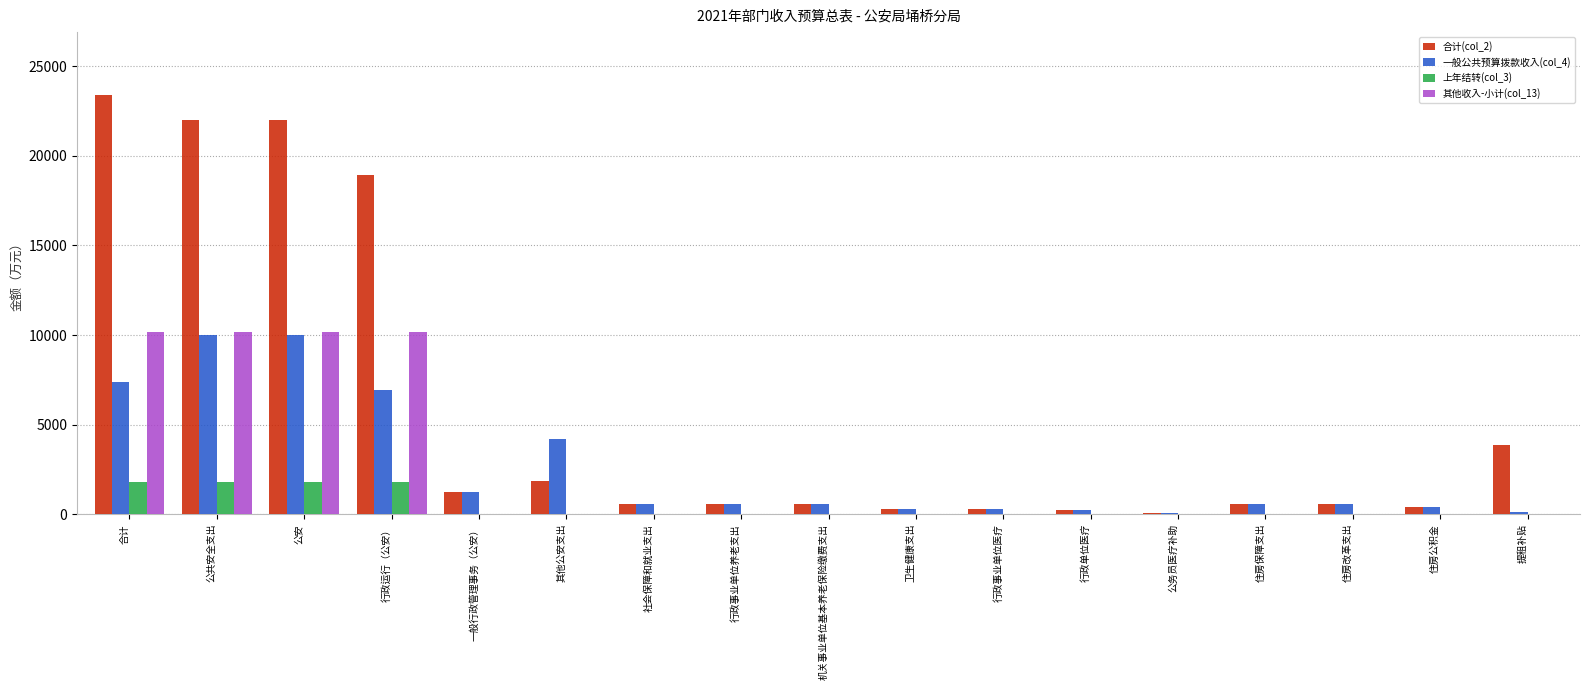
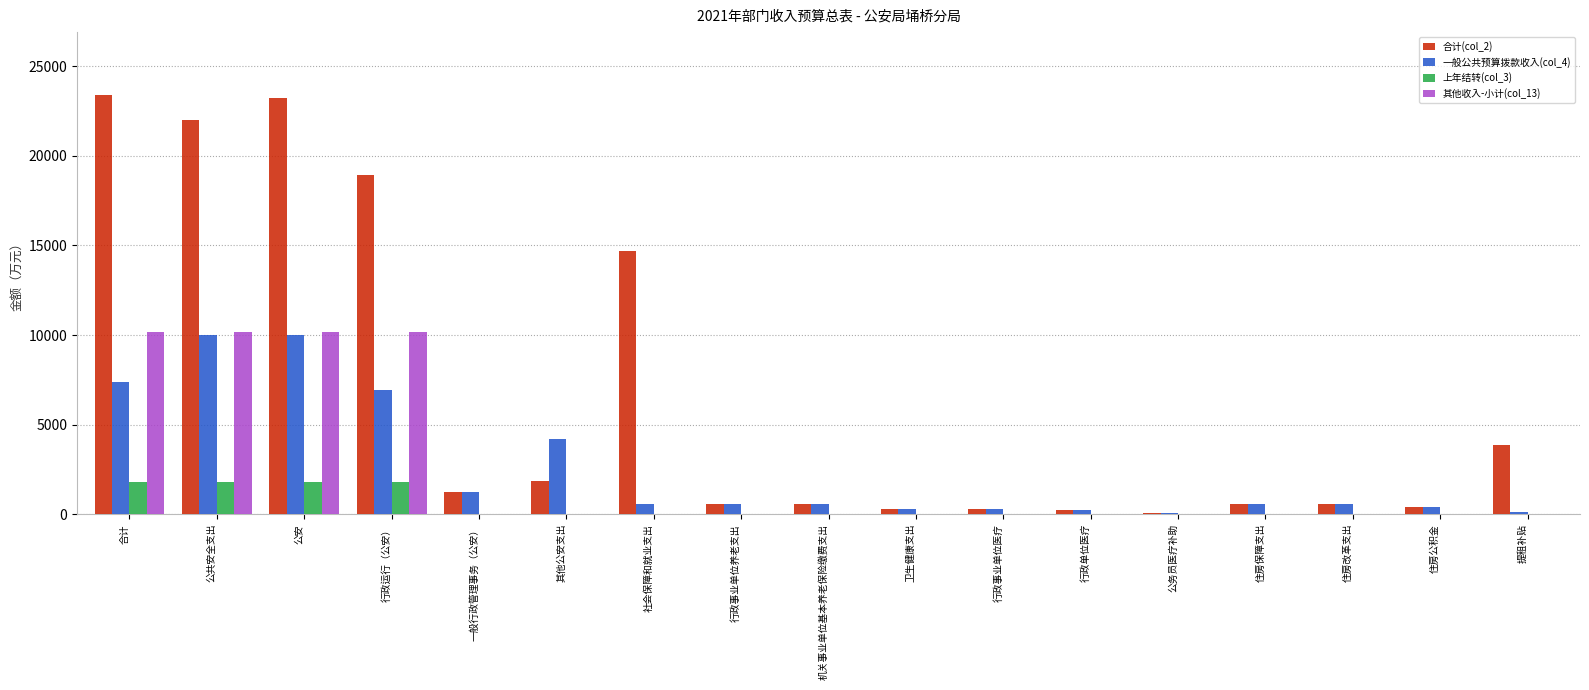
合计(col_2), 公安: 22000 -> 23200
合计(col_2), 社会保障和就业支出: 600 -> 14700
